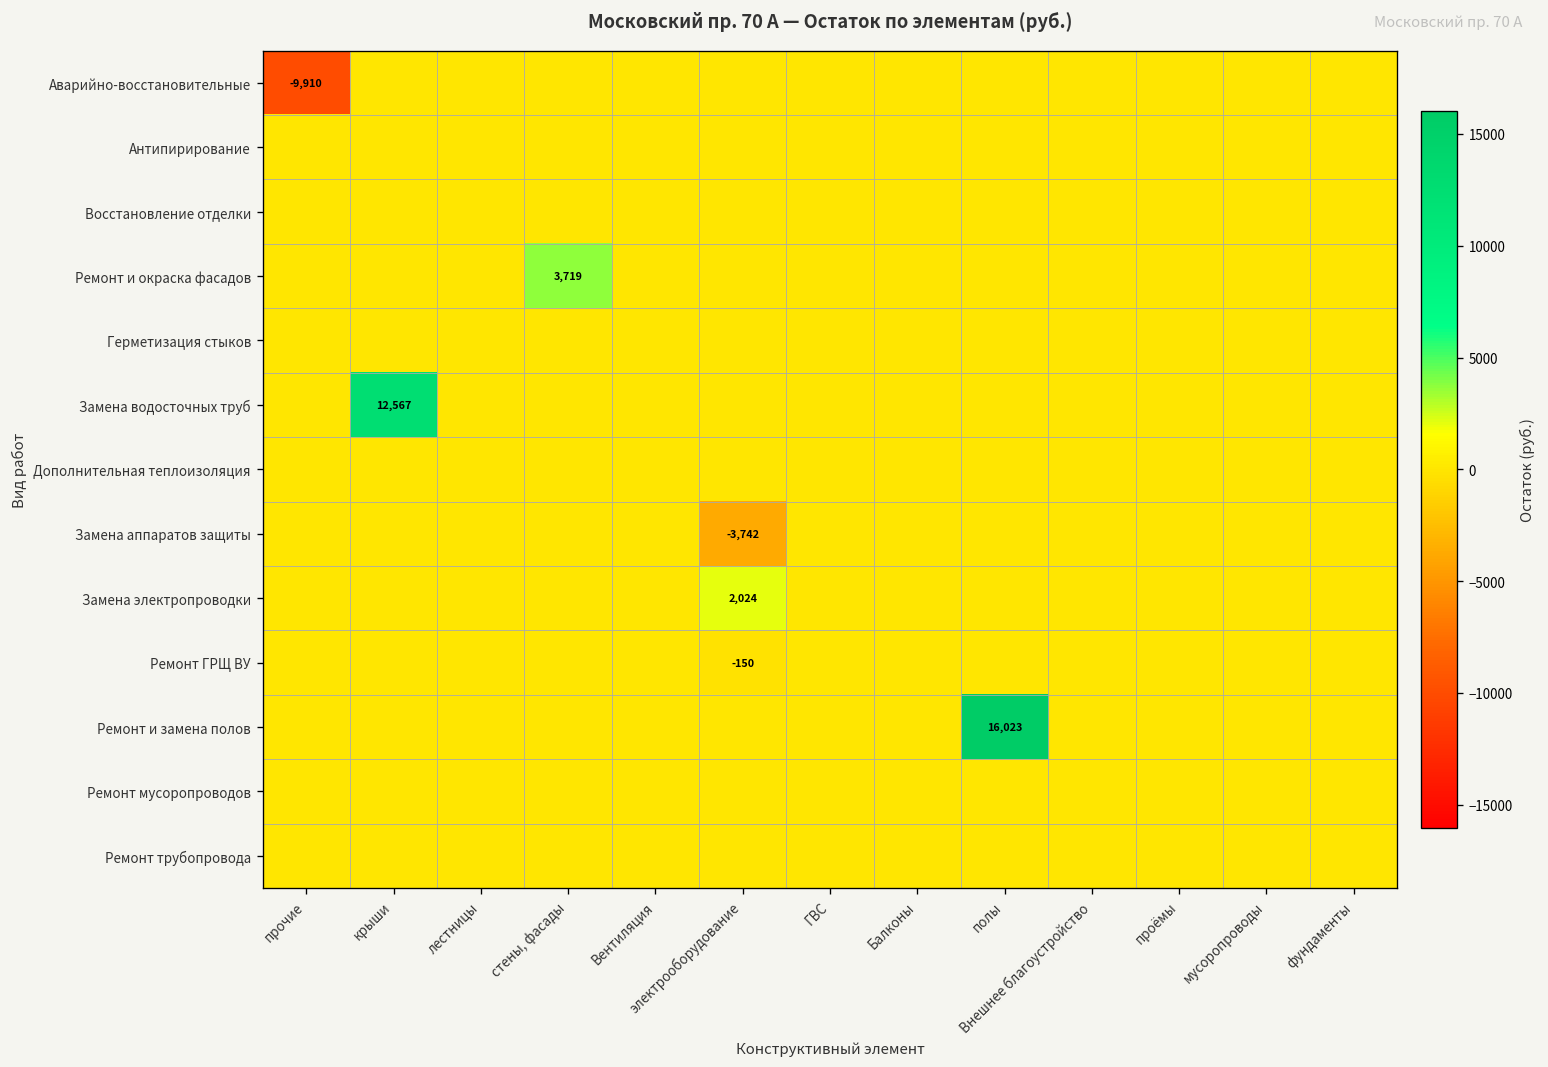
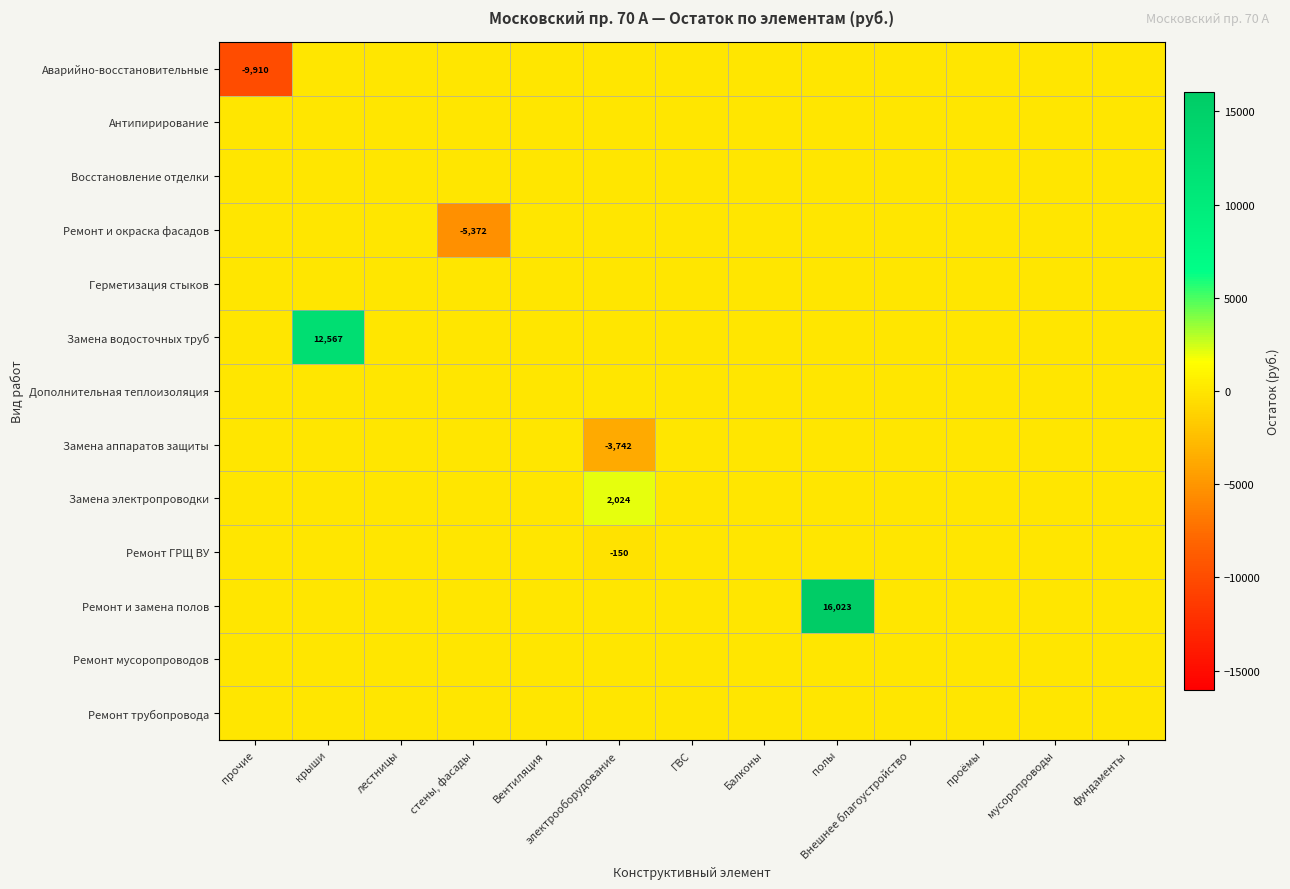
Ремонт и окраска фасадов, стены, фасады: 3,719 -> -5,372
